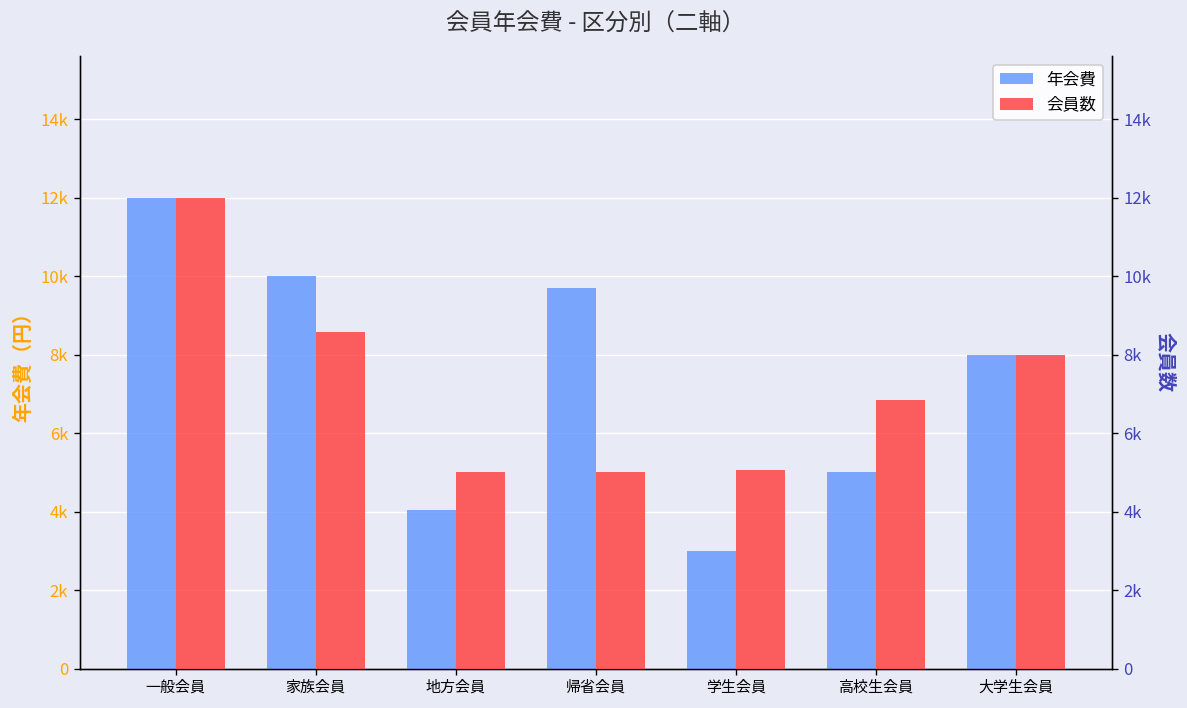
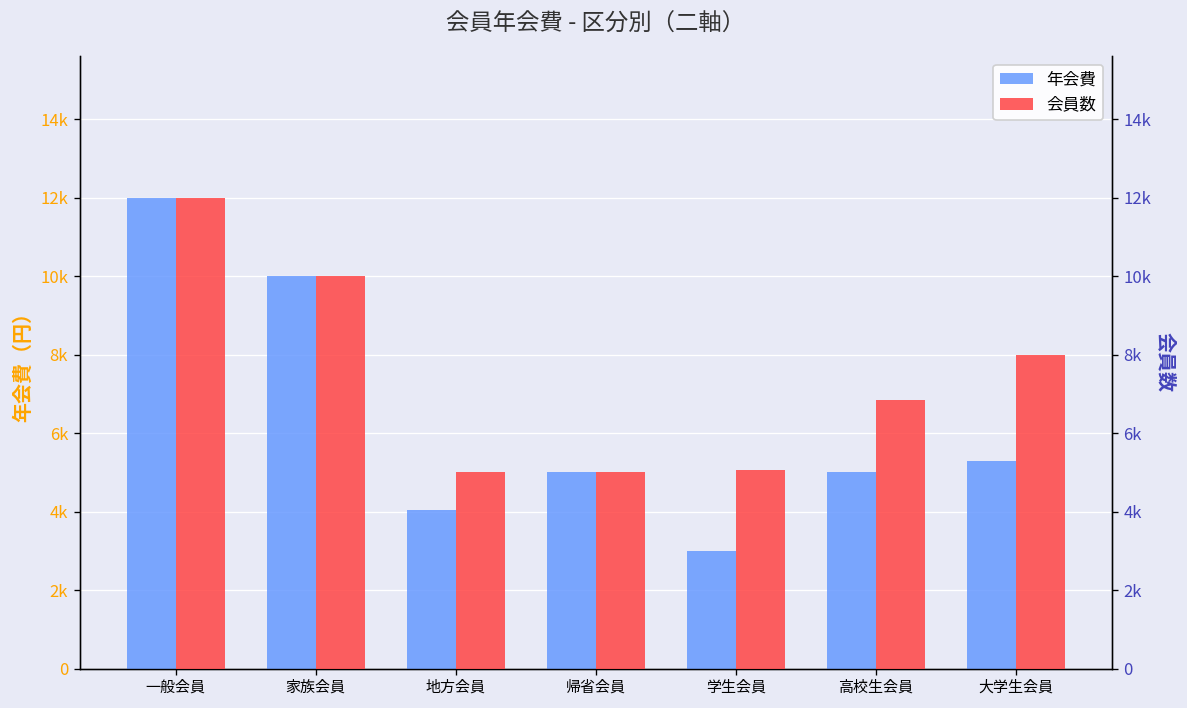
年会費, 帰省会員: 9700 -> 5000
年会費, 大学生会員: 8000 -> 5300
会員数, 家族会員: 8600 -> 10000
